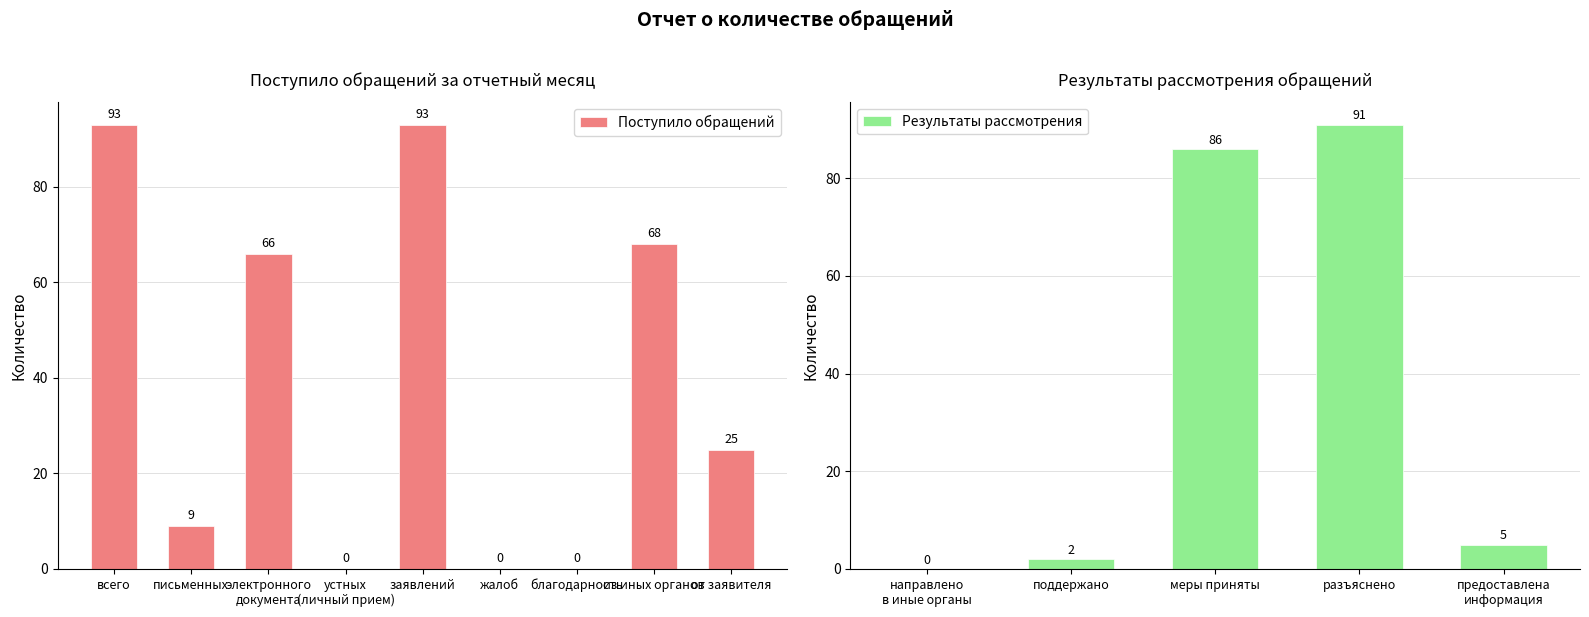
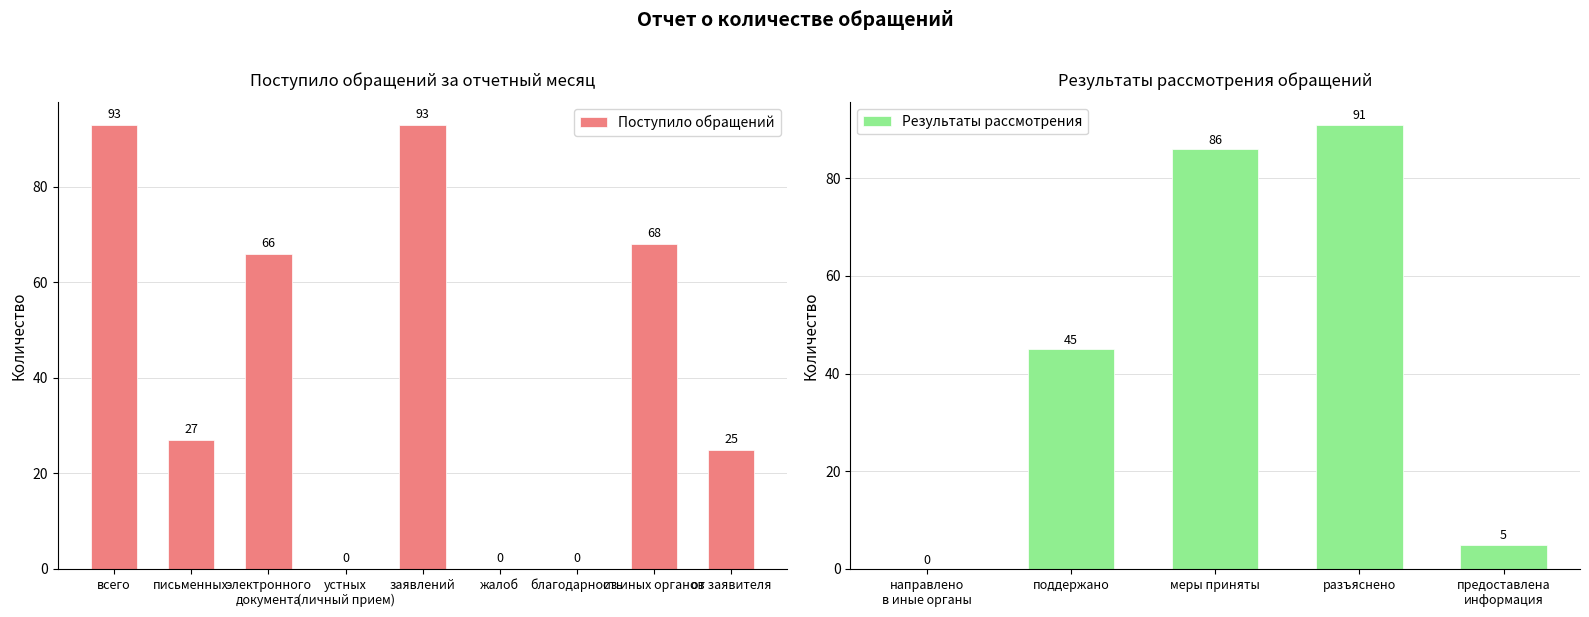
Поступило обращений за отчетный месяц, письменных: 9 -> 27
Результаты рассмотрения обращений, поддержано: 2 -> 45
